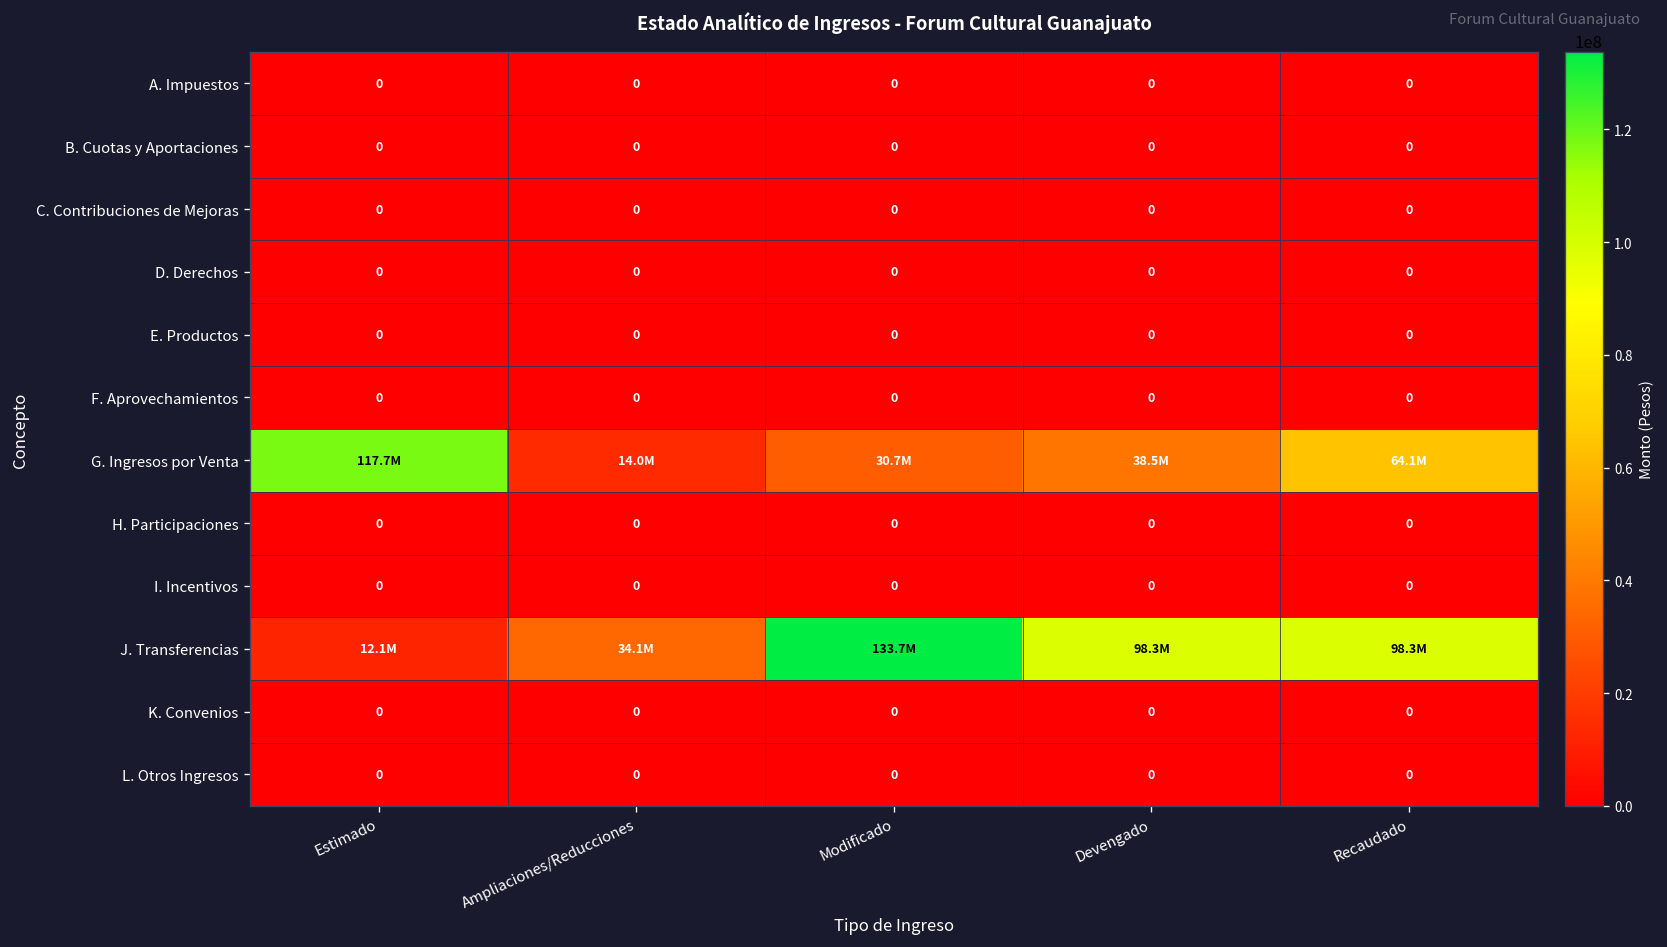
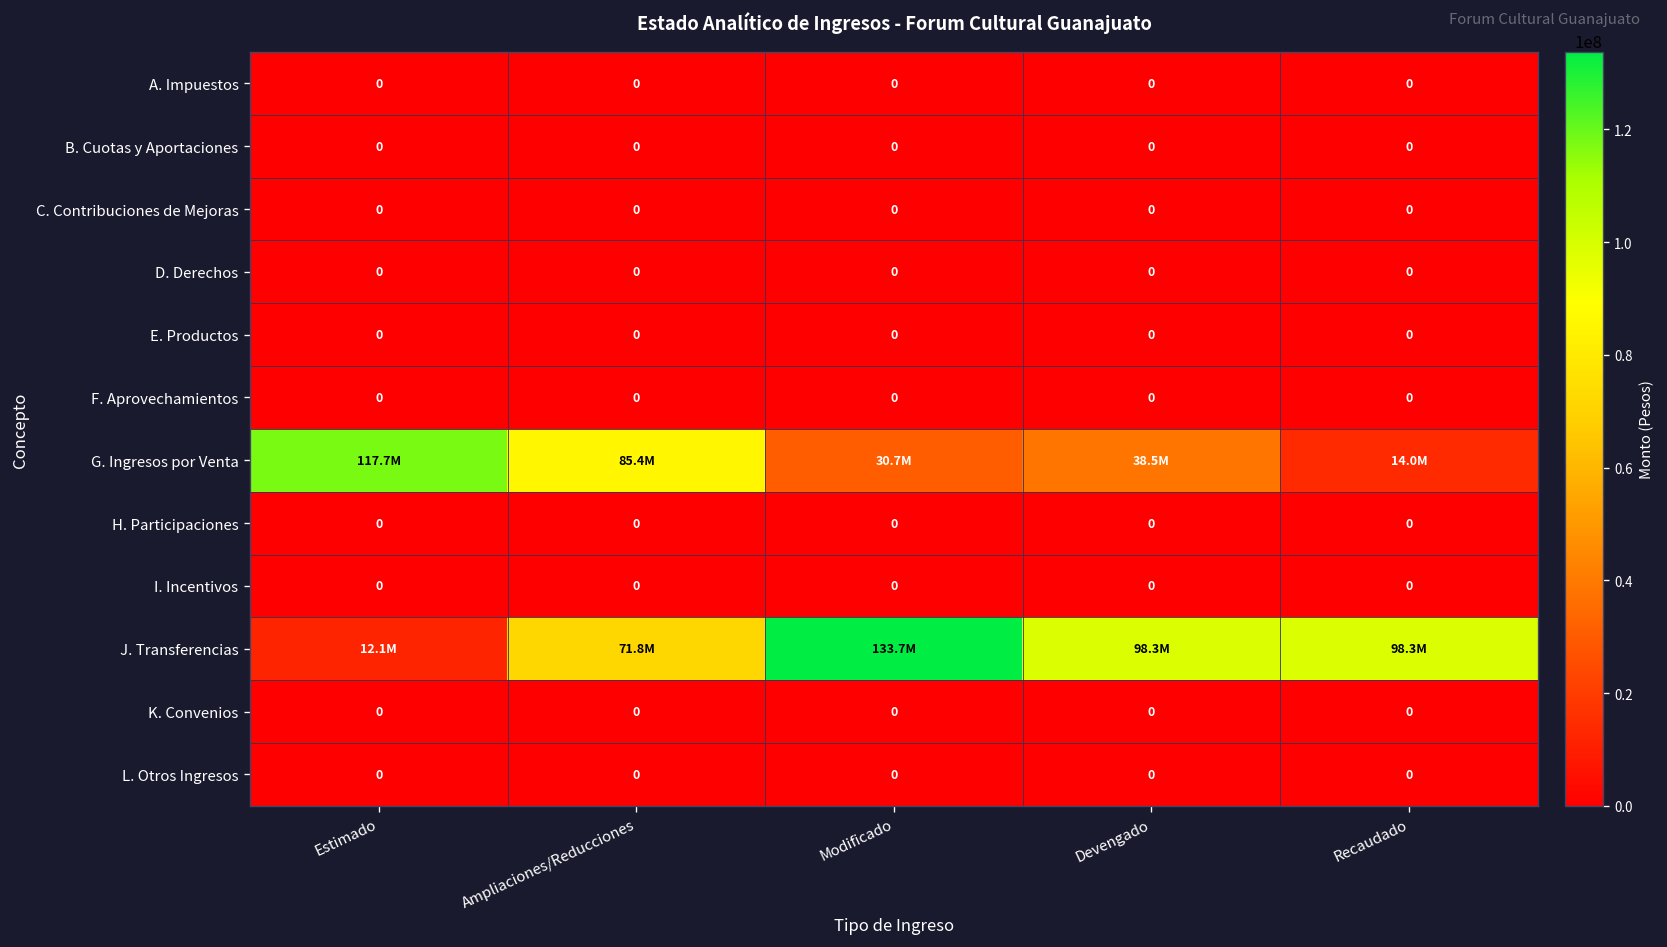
G. Ingresos por Venta, Ampliaciones/Reducciones: 14.0M -> 85.4M
G. Ingresos por Venta, Recaudado: 64.1M -> 14.0M
J. Transferencias, Ampliaciones/Reducciones: 34.1M -> 71.8M
